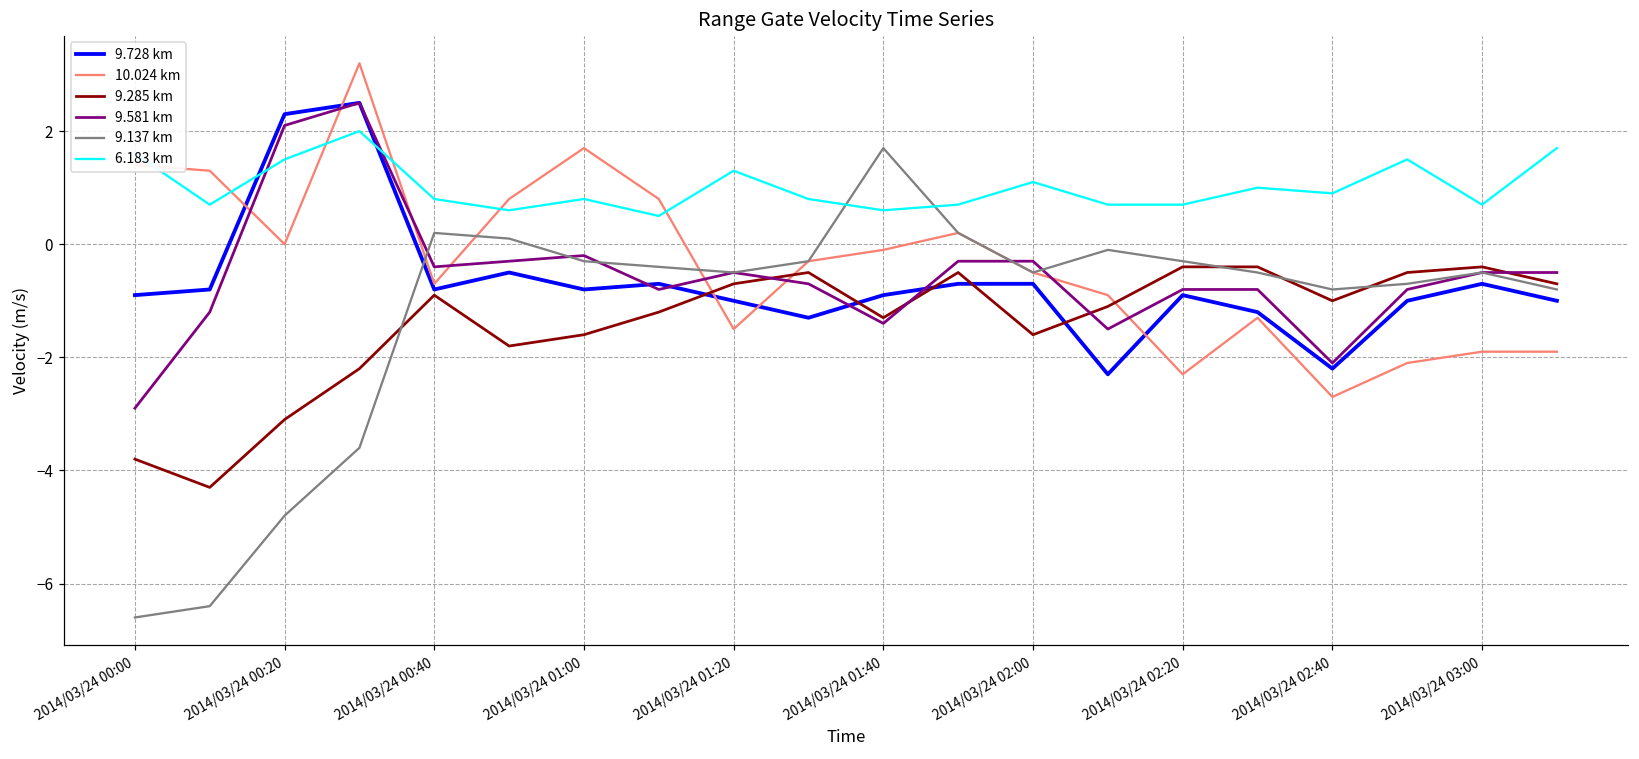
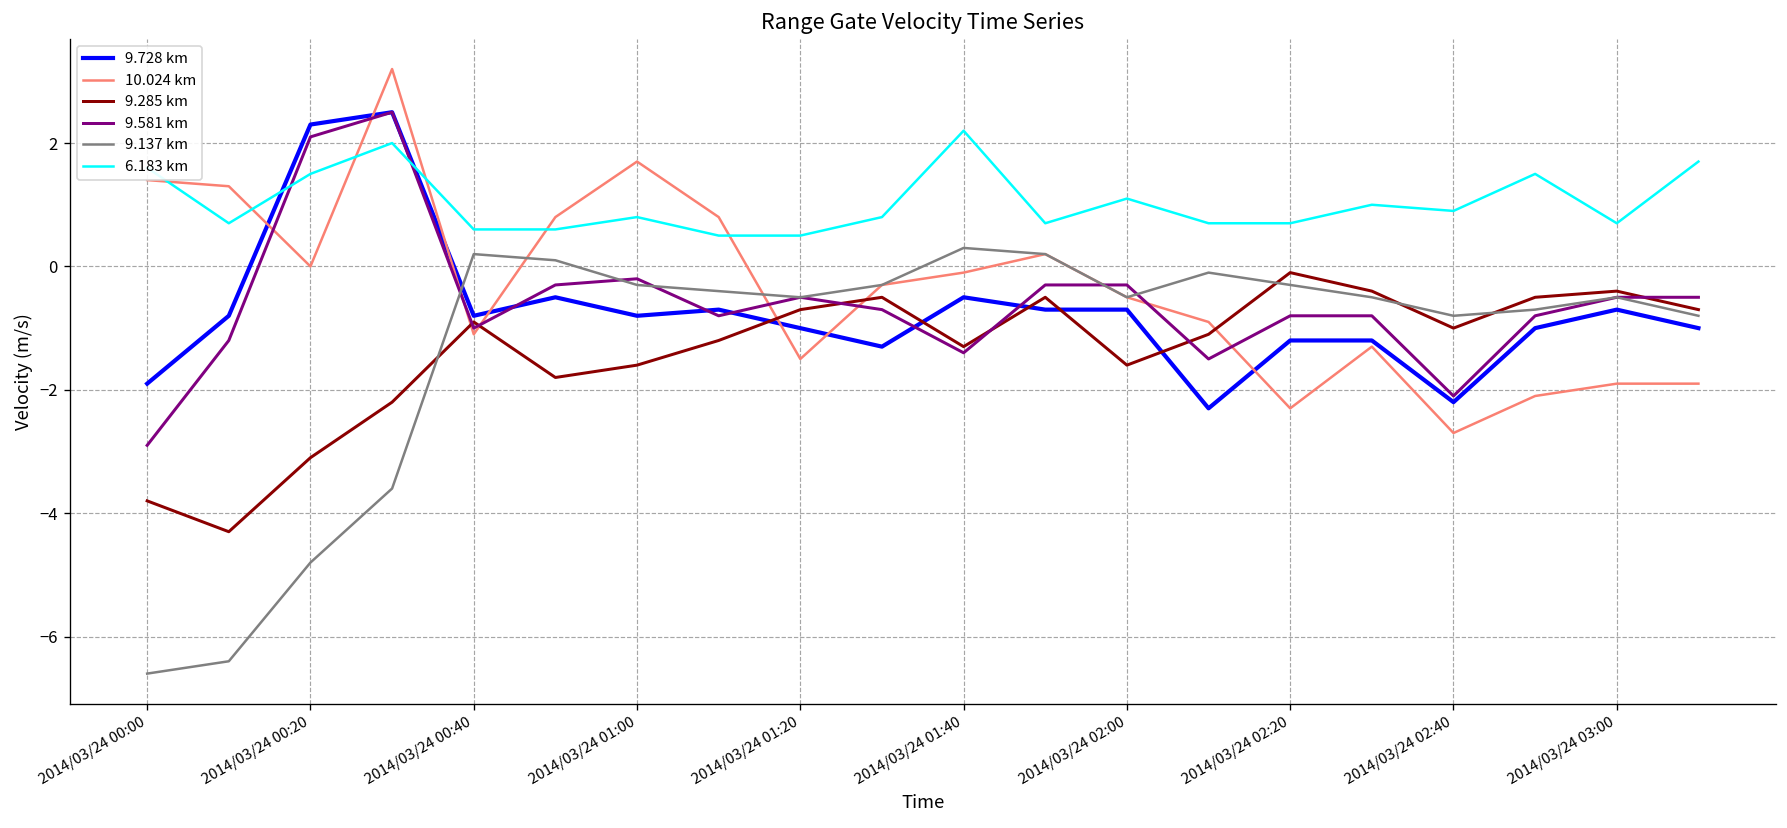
9.728 km, 2014/03/24 00:00: -0.9 -> -1.9
10.024 km, 2014/03/24 00:40: -0.7 -> -1.1
9.581 km, 2014/03/24 00:40: -0.4 -> -1.0
6.183 km, 2014/03/24 00:40: 0.8 -> 0.6
6.183 km, 2014/03/24 01:20: 1.3 -> 0.5
9.728 km, 2014/03/24 01:40: -0.9 -> -0.5
9.137 km, 2014/03/24 01:40: 1.7 -> 0.3
6.183 km, 2014/03/24 01:40: 0.6 -> 2.2
9.728 km, 2014/03/24 02:20: -0.9 -> -1.2
9.285 km, 2014/03/24 02:20: -0.4 -> -0.1
